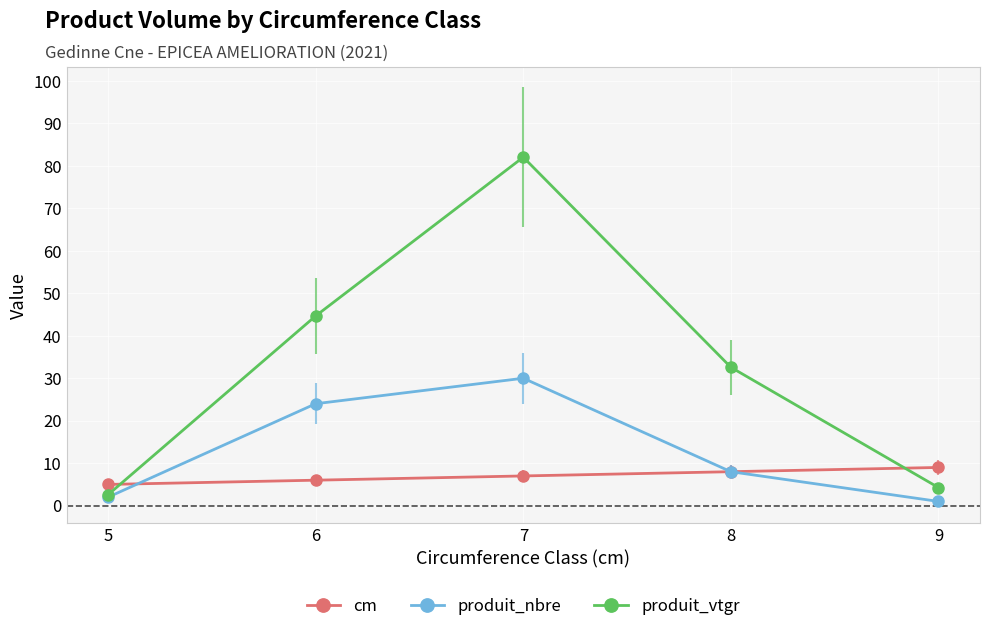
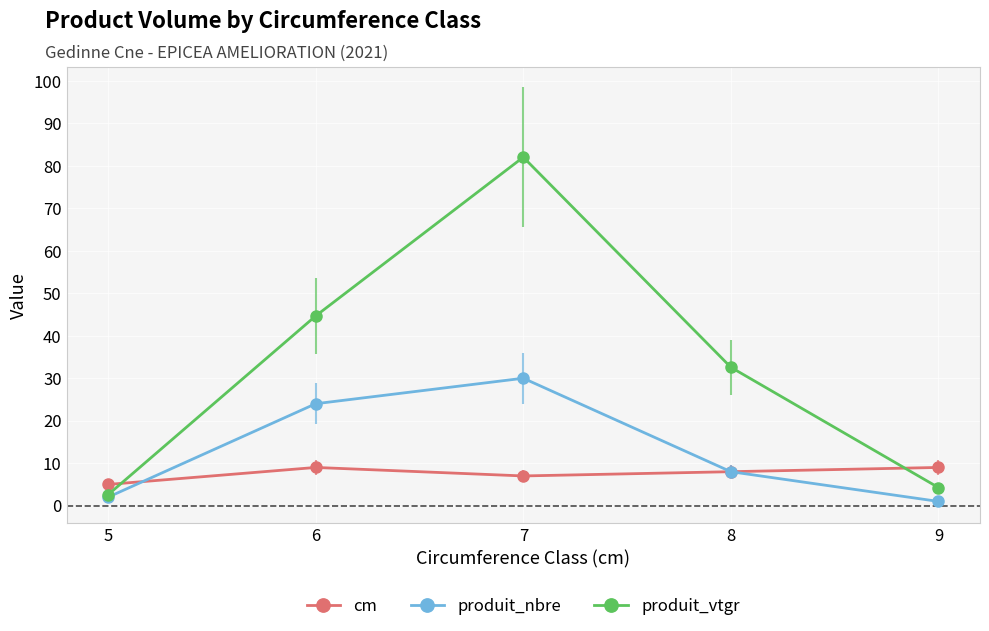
cm, 6: 6 -> 9
